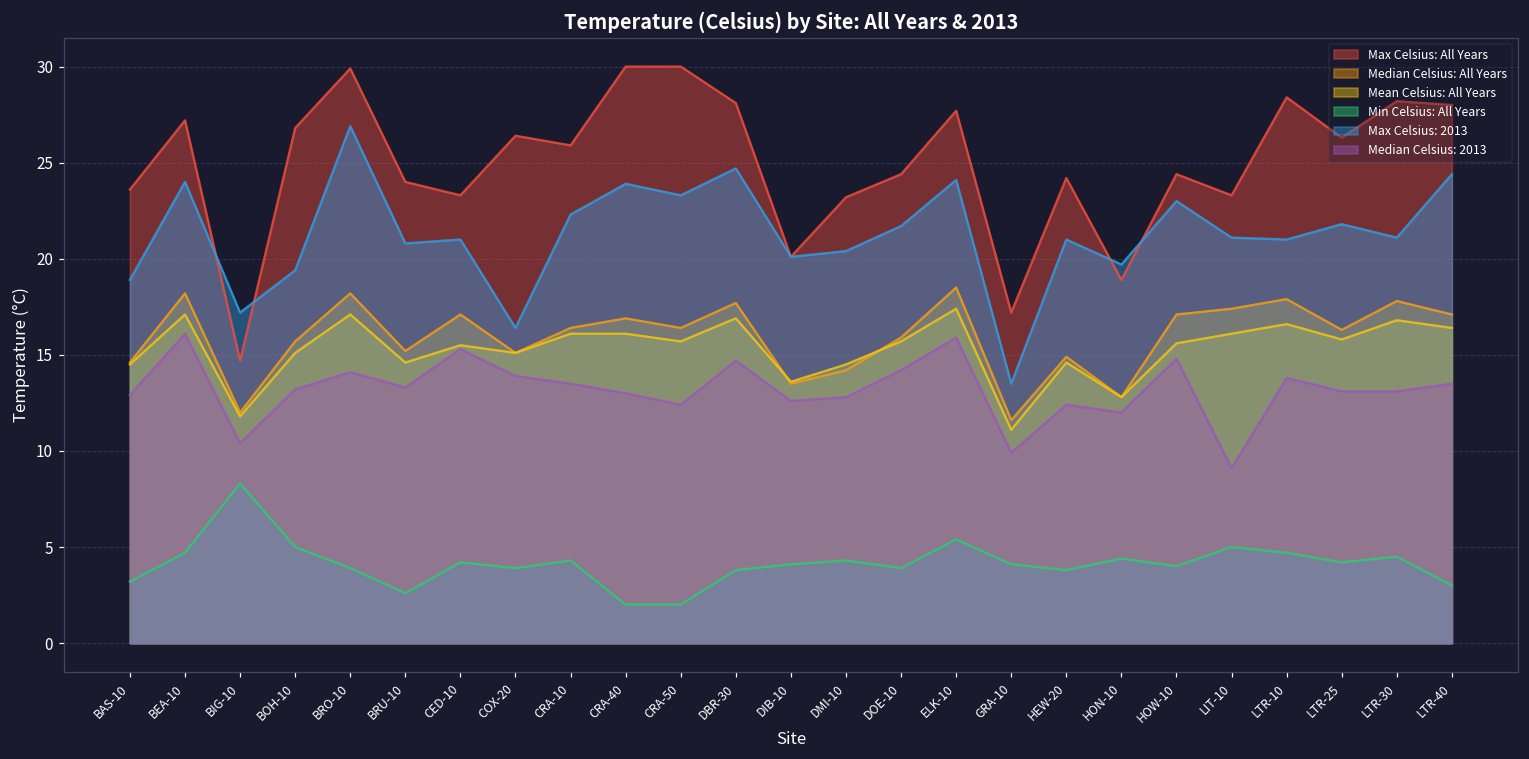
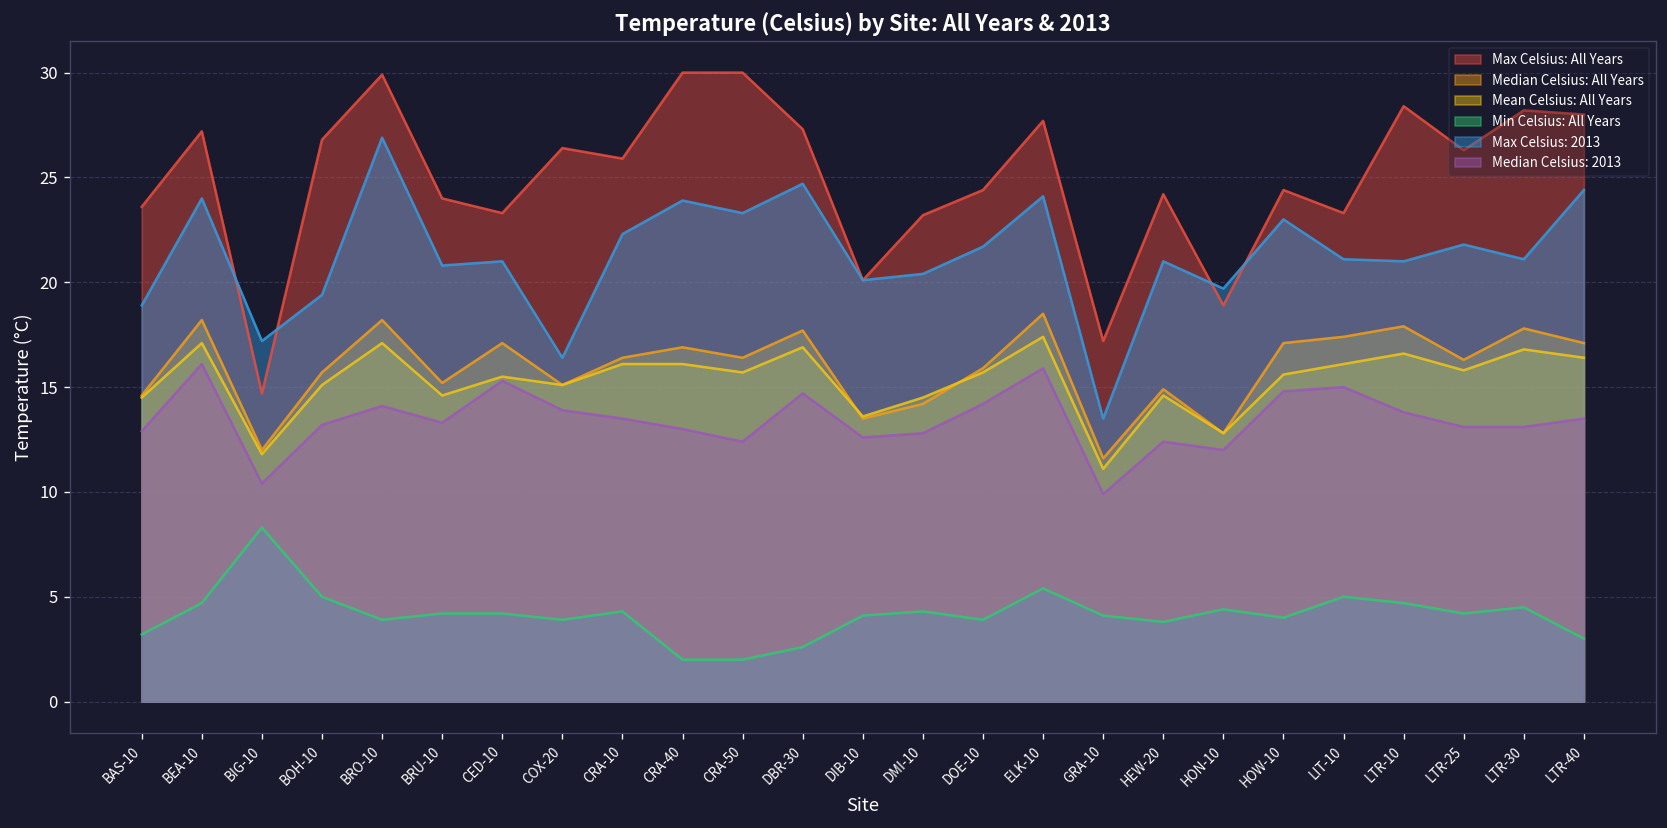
Min Celsius: All Years, BRU-10: 2.6 -> 4.2
Max Celsius: All Years, DBR-30: 28.1 -> 27.3
Min Celsius: All Years, DBR-30: 3.8 -> 2.6
Median Celsius: 2013, LIT-10: 9.1 -> 15.0
